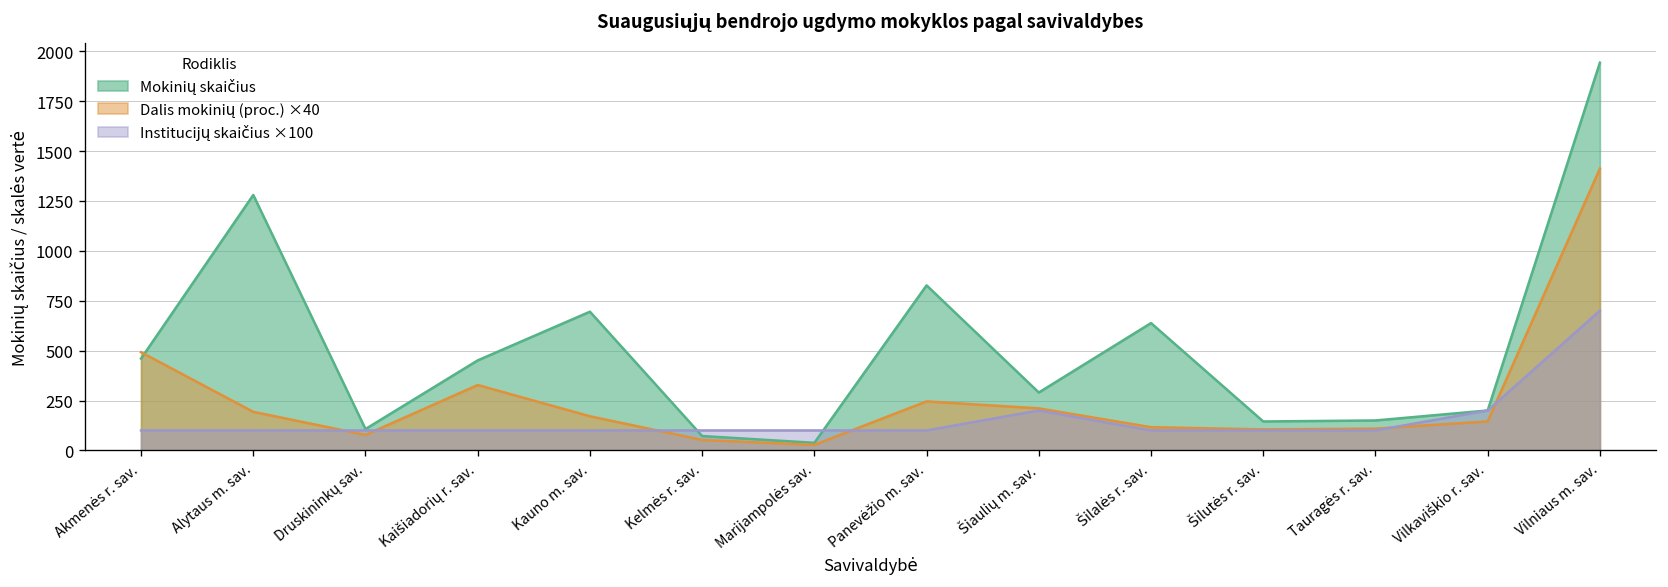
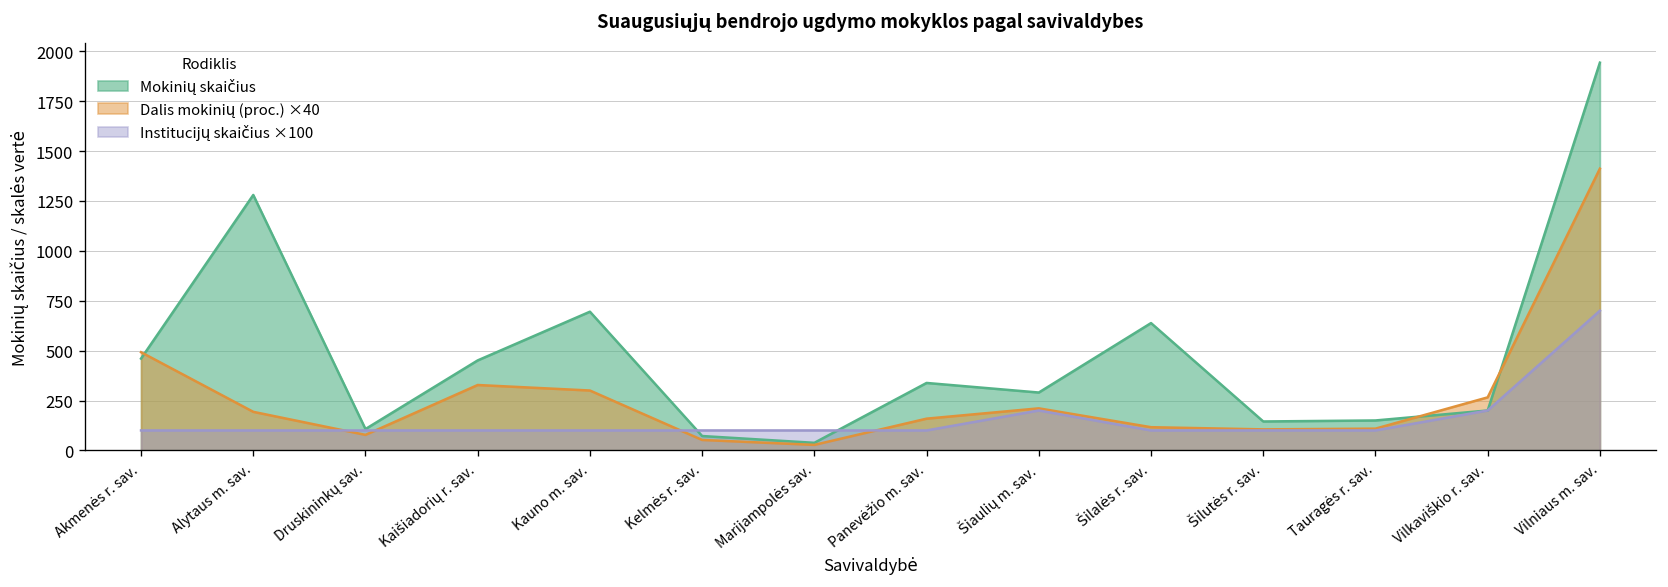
Dalis mokinių (proc.) ×40, Kauno m. sav.: 170 -> 300
Mokinių skaičius, Panevėžio m. sav.: 830 -> 340
Dalis mokinių (proc.) ×40, Panevėžio m. sav.: 250 -> 160
Dalis mokinių (proc.) ×40, Vilkaviškio r. sav.: 150 -> 270
